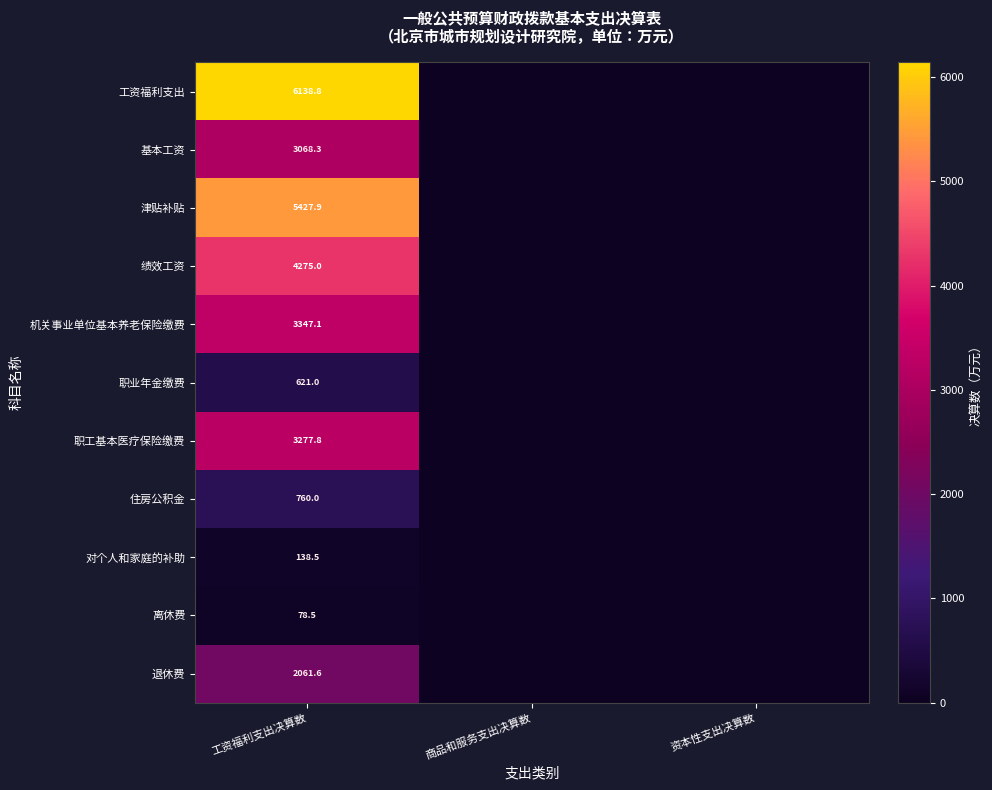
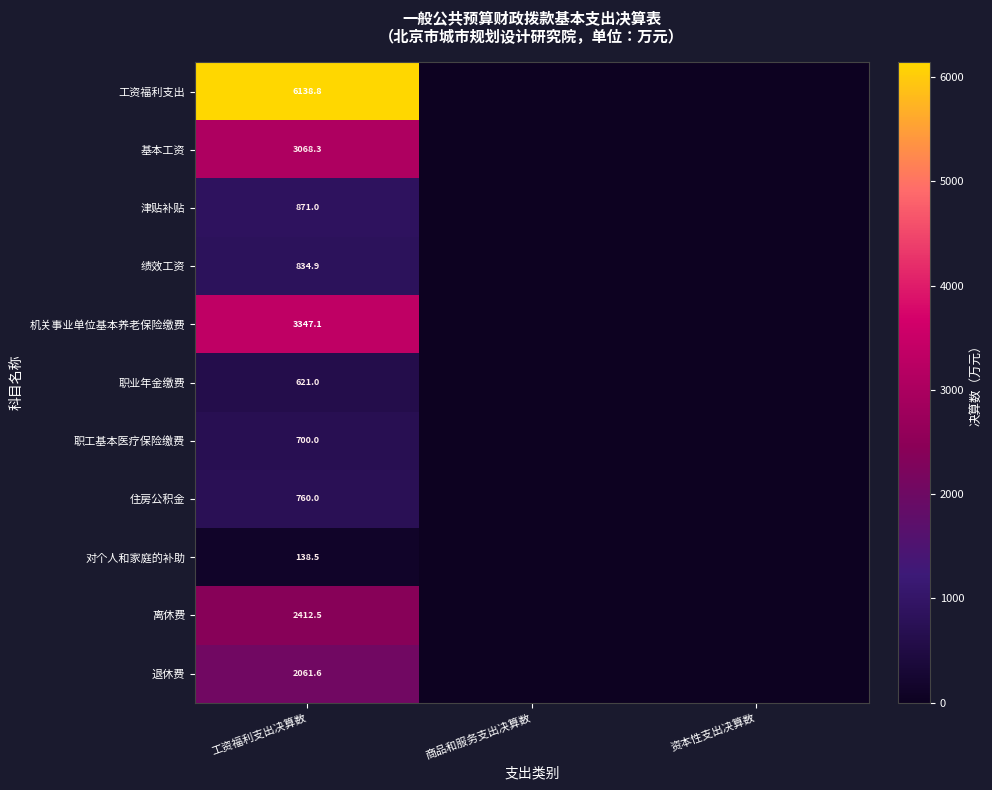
津贴补贴, 工资福利支出决算数: 5427.9 -> 871.0
绩效工资, 工资福利支出决算数: 4275.0 -> 834.9
职工基本医疗保险缴费, 工资福利支出决算数: 3277.8 -> 700.0
离休费, 工资福利支出决算数: 78.5 -> 2412.5
